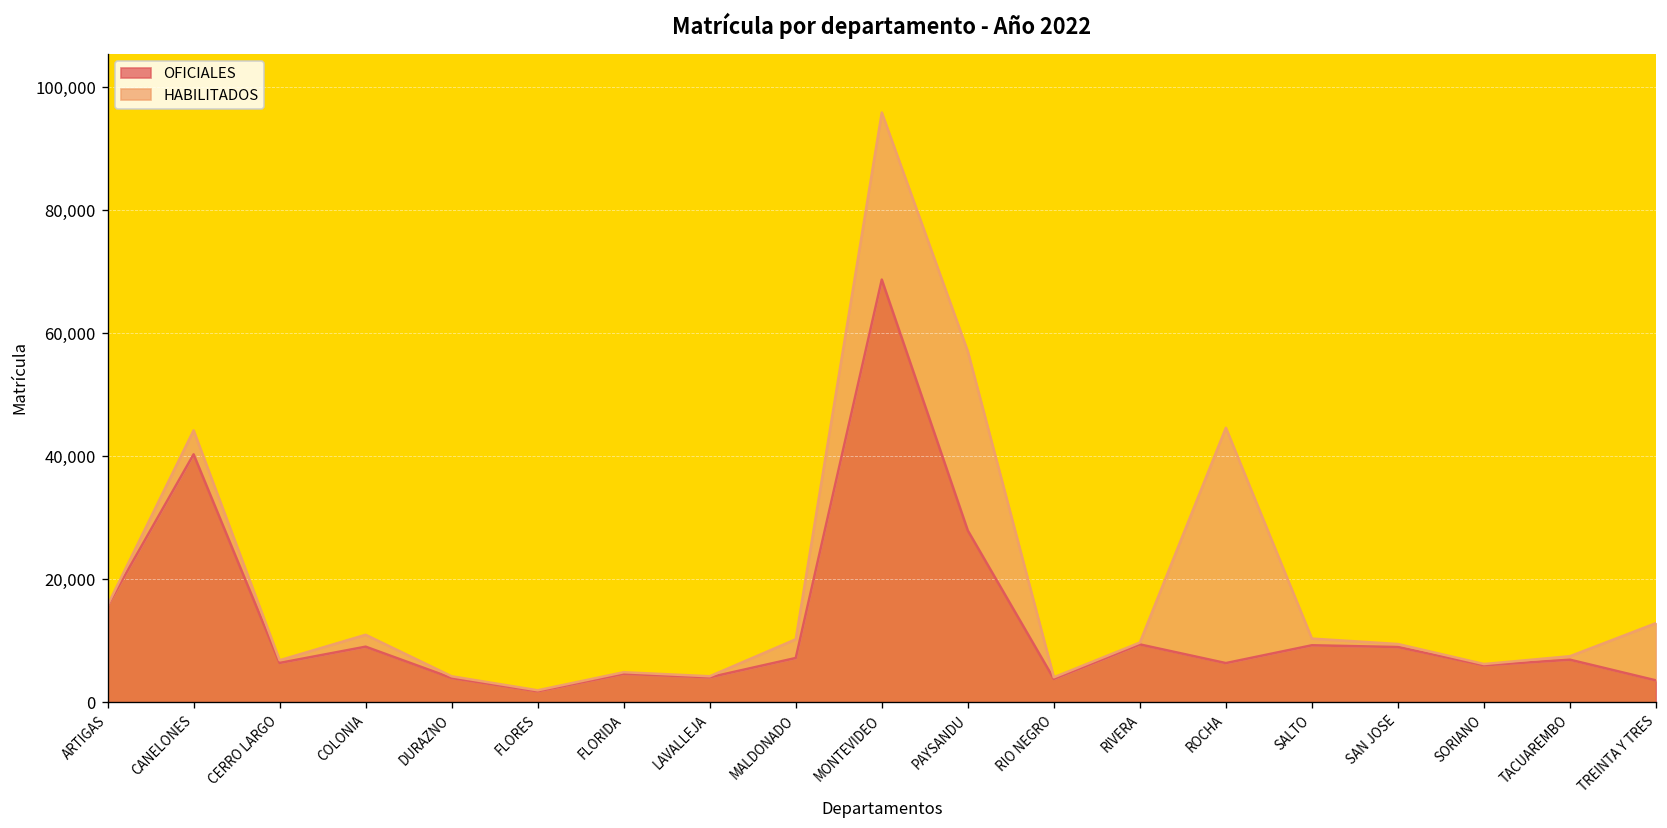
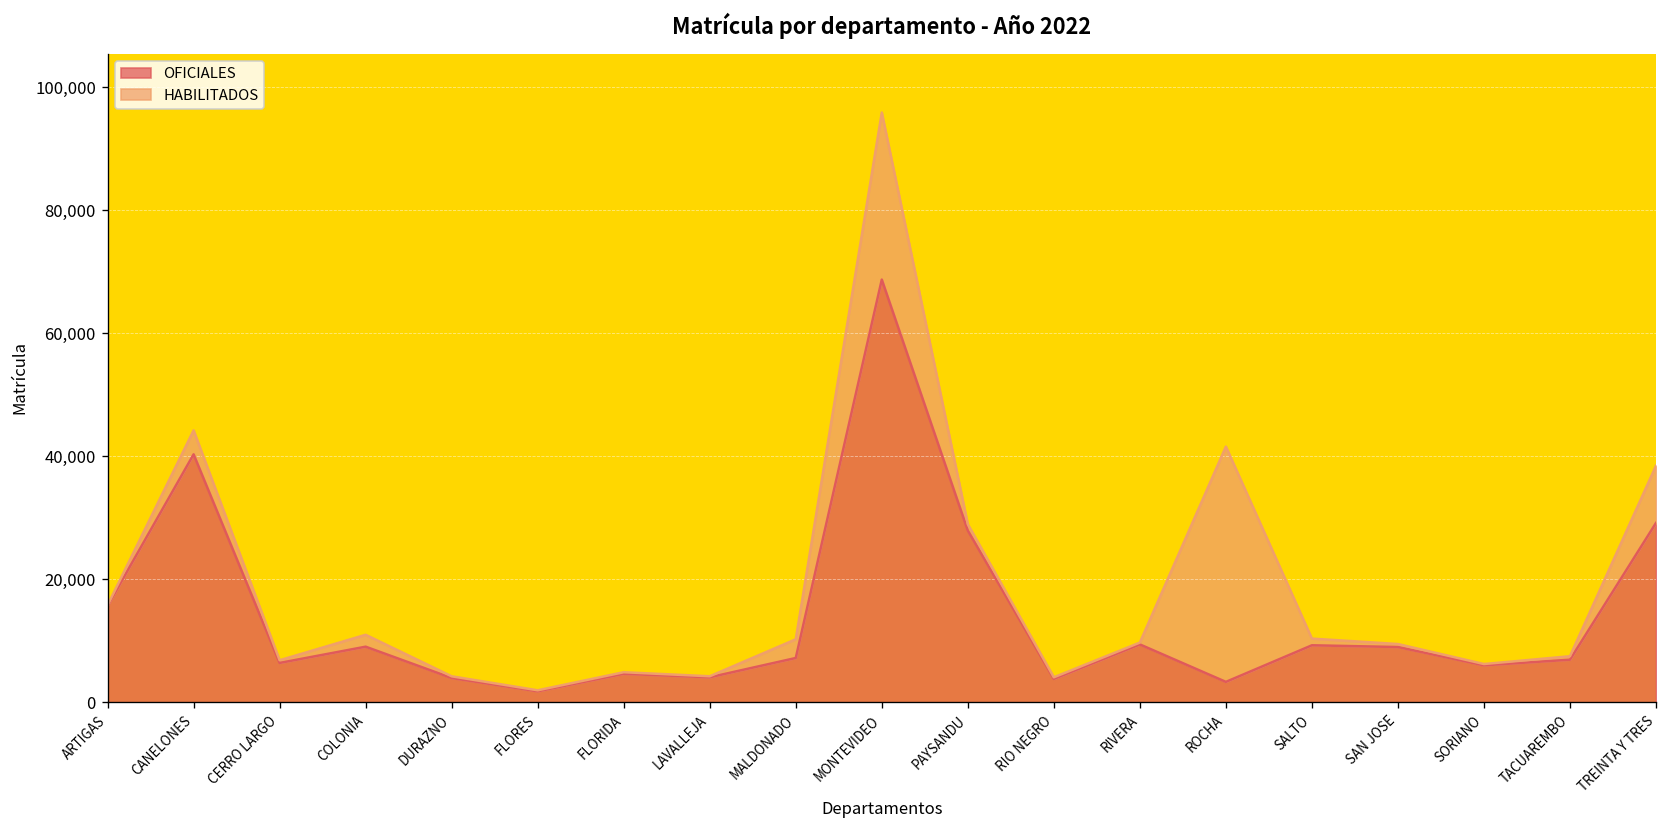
HABILITADOS, PAYSANDU: 29,000 -> 1,000
OFICIALES, ROCHA: 6,000 -> 3,000
OFICIALES, TREINTA Y TRES: 4,000 -> 29,000
